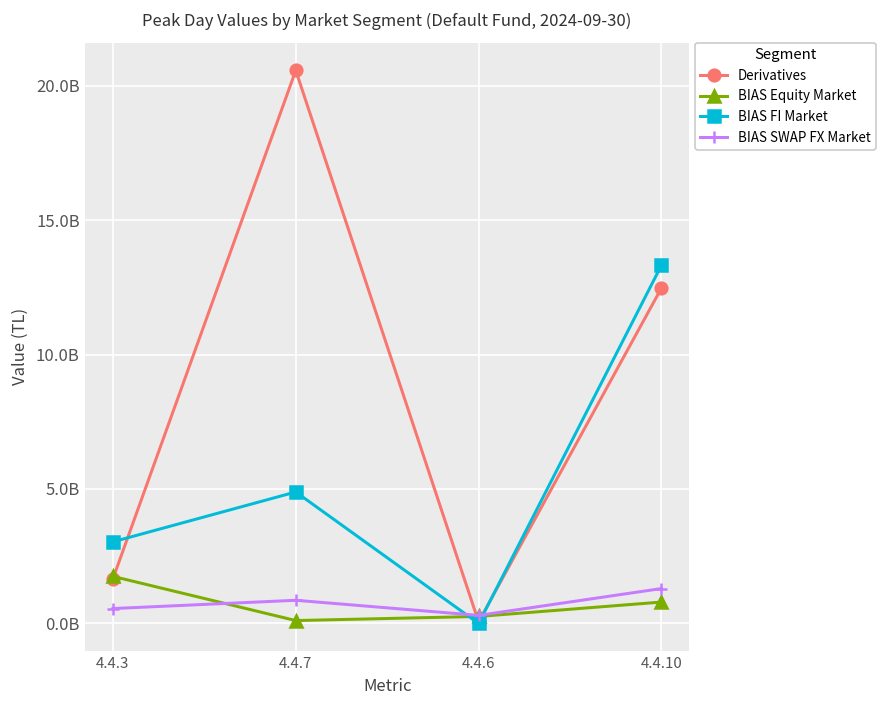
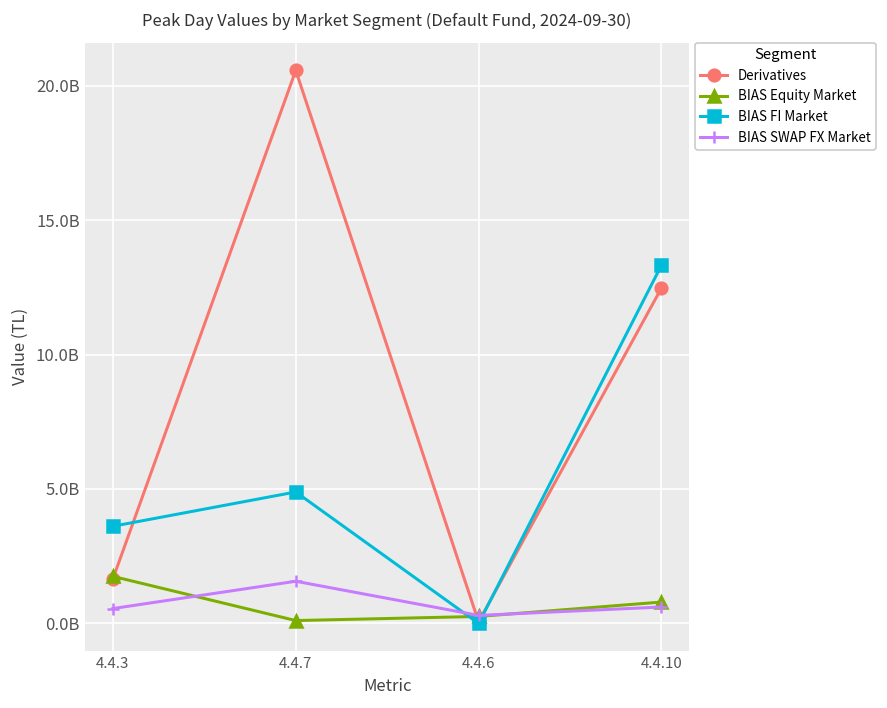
BIAS FI Market, 4.4.3: 3000000000 -> 3600000000
BIAS SWAP FX Market, 4.4.7: 900000000 -> 1600000000
BIAS SWAP FX Market, 4.4.10: 1300000000 -> 600000000
